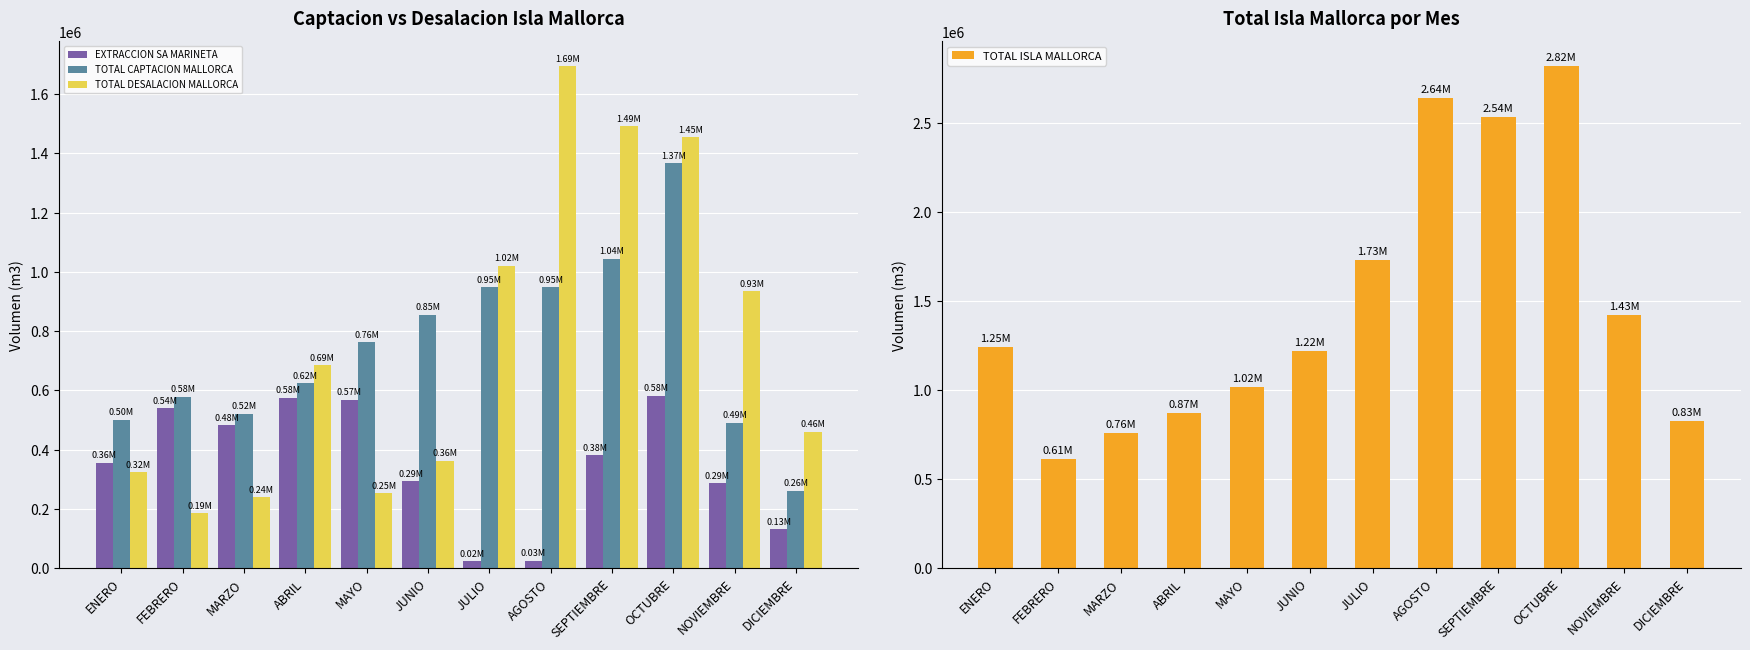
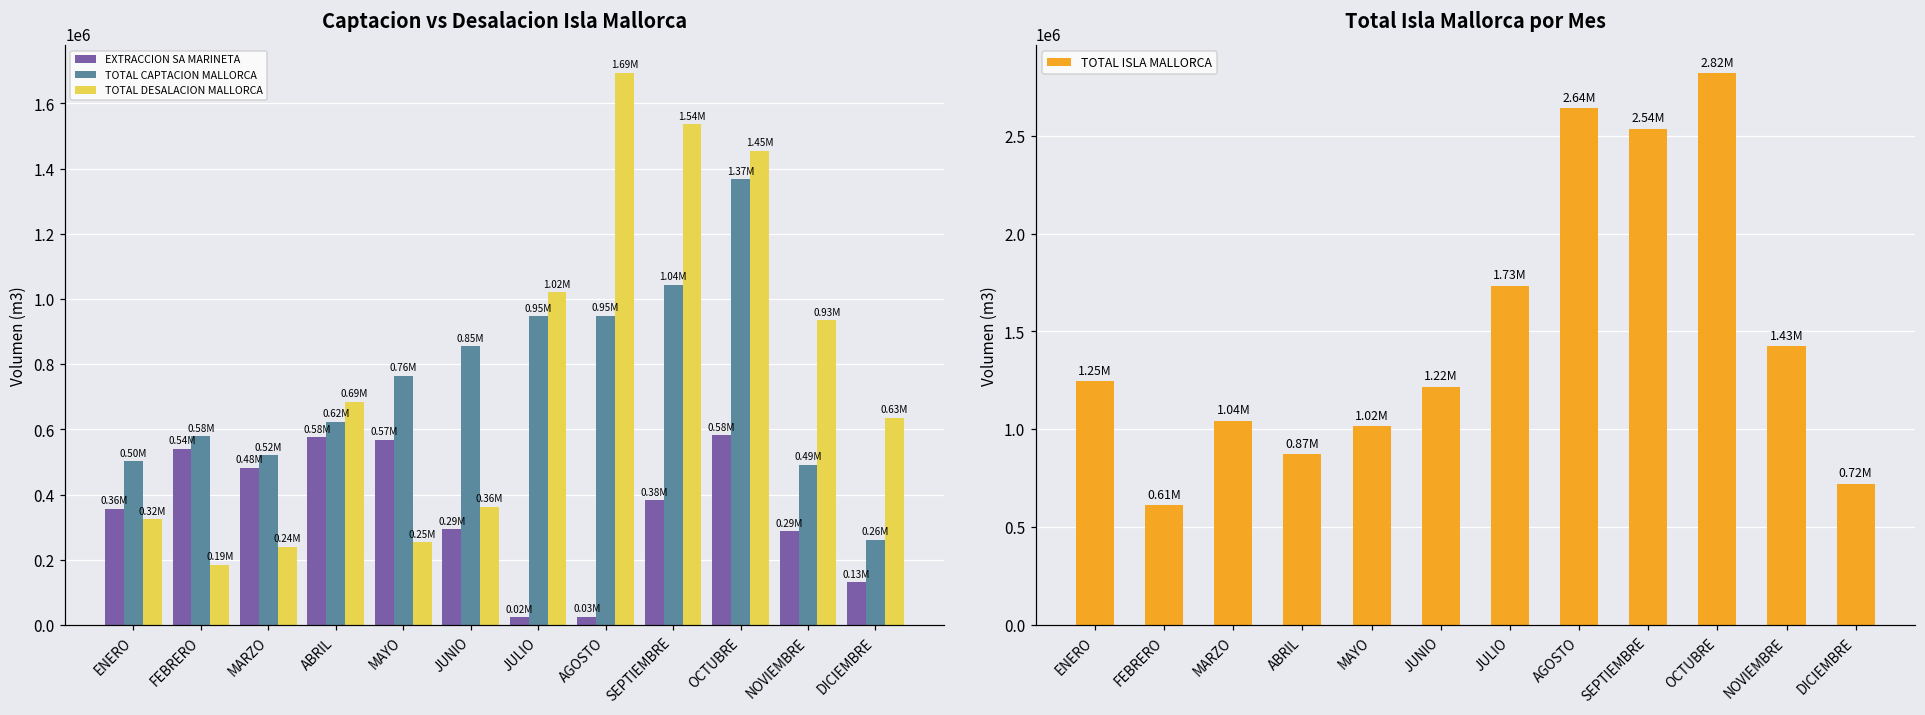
Captacion vs Desalacion Isla Mallorca, TOTAL DESALACION MALLORCA, SEPTIEMBRE: 1.49M -> 1.54M
Captacion vs Desalacion Isla Mallorca, TOTAL DESALACION MALLORCA, DICIEMBRE: 0.46M -> 0.63M
Total Isla Mallorca por Mes, MARZO: 0.76M -> 1.04M
Total Isla Mallorca por Mes, DICIEMBRE: 0.83M -> 0.72M
